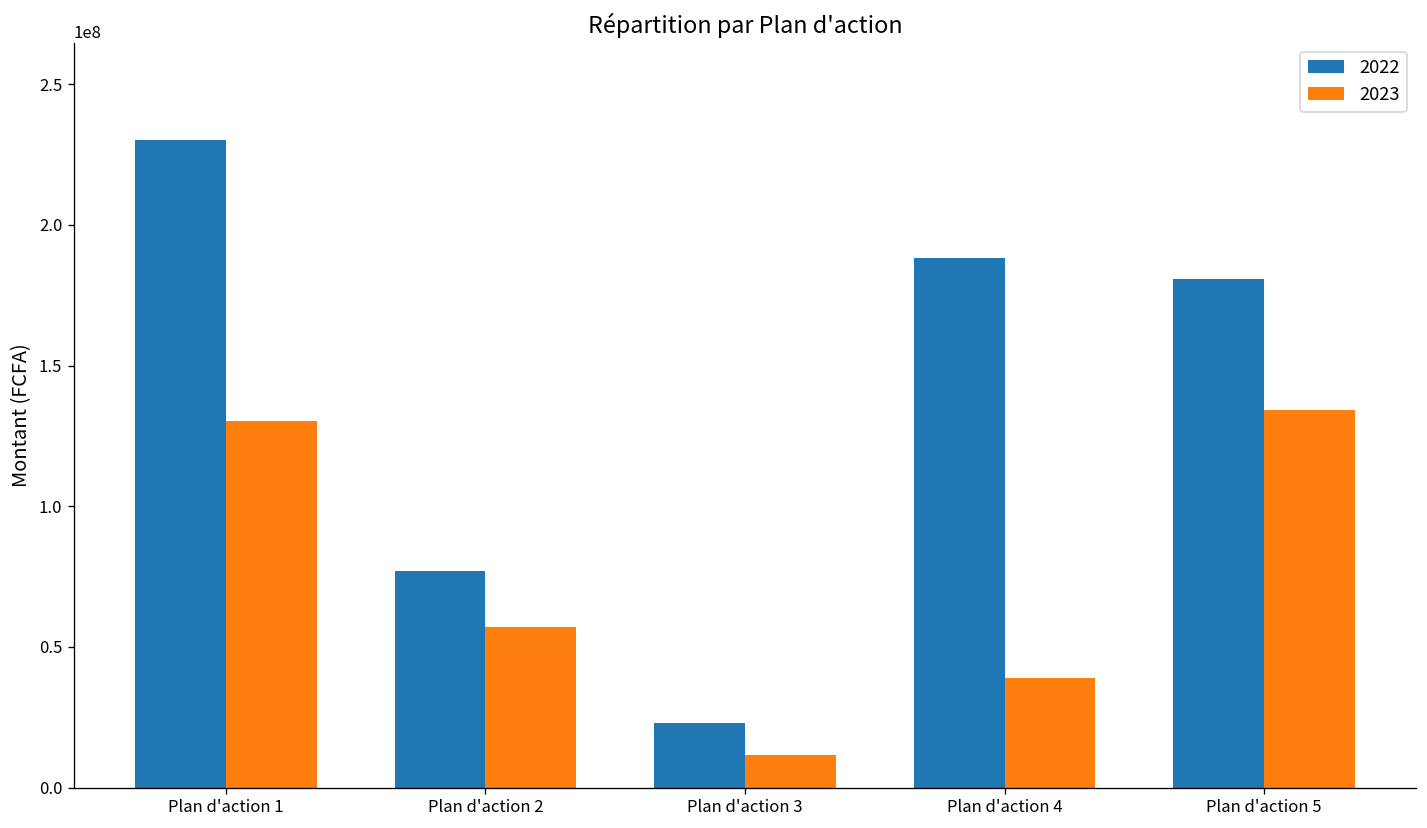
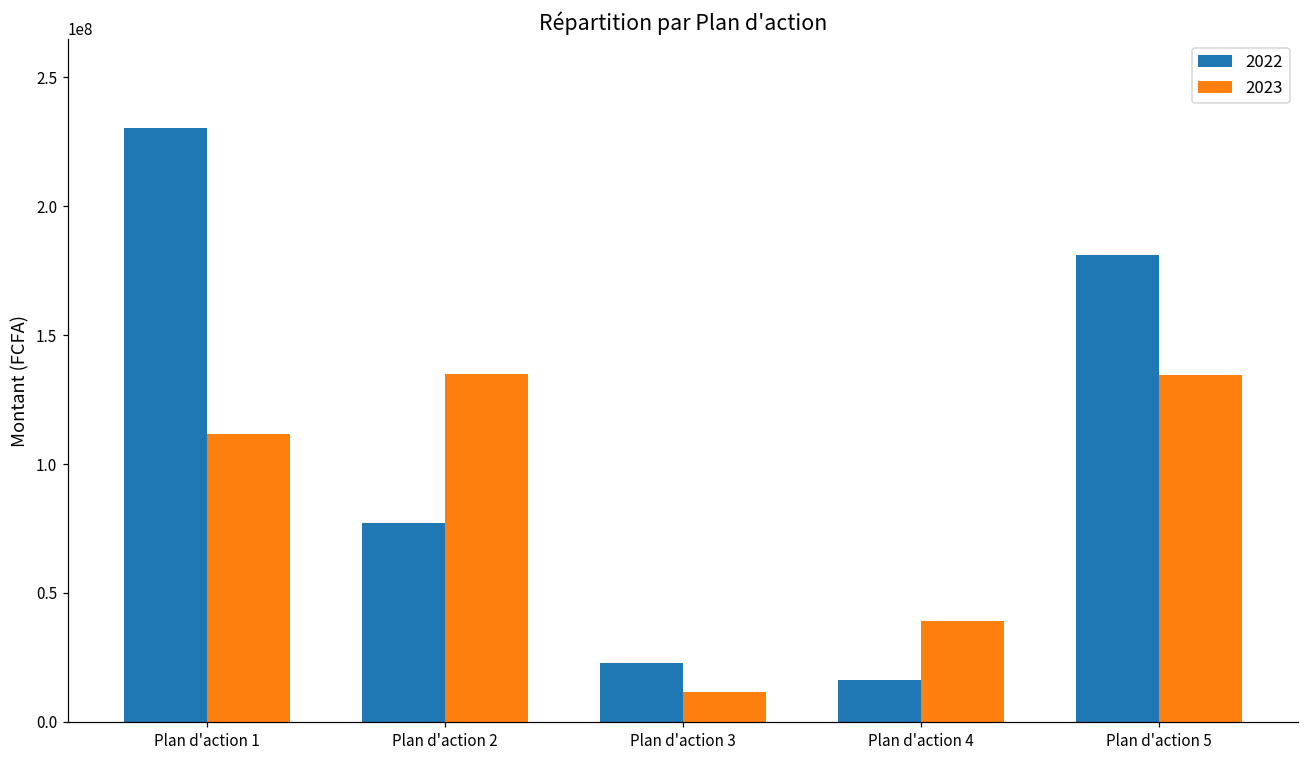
2023, Plan d'action 1: 130000000 -> 112000000
2023, Plan d'action 2: 57000000 -> 135000000
2022, Plan d'action 4: 188000000 -> 16000000
